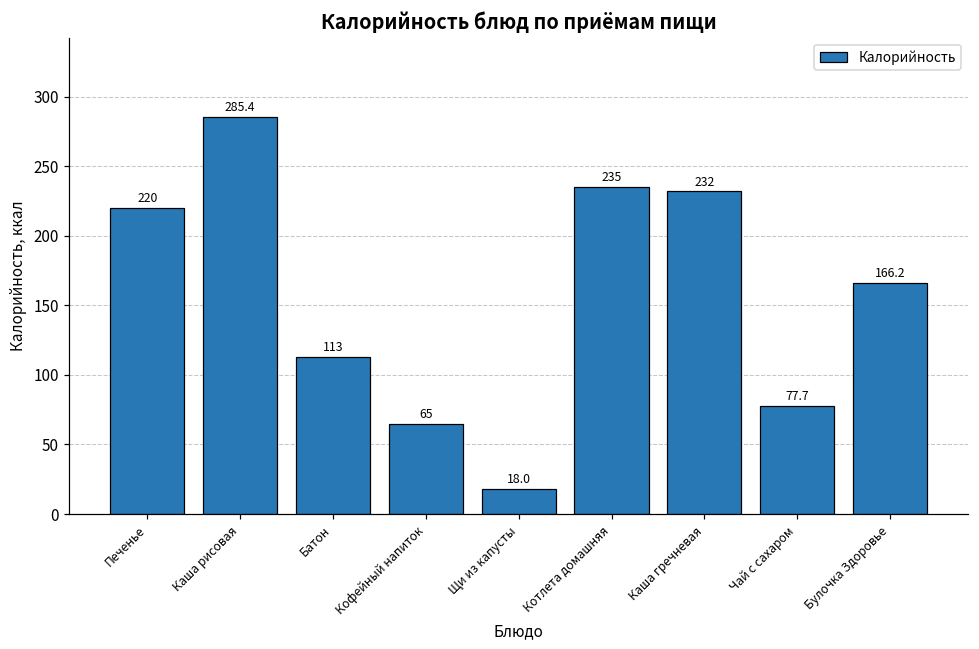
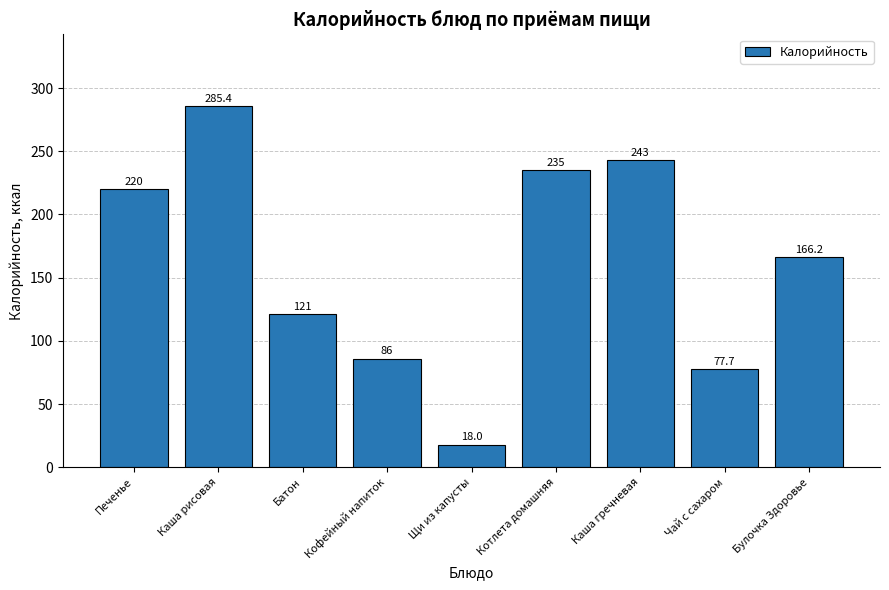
Батон: 113 -> 121
Кофейный напиток: 65 -> 86
Каша гречневая: 232 -> 243
